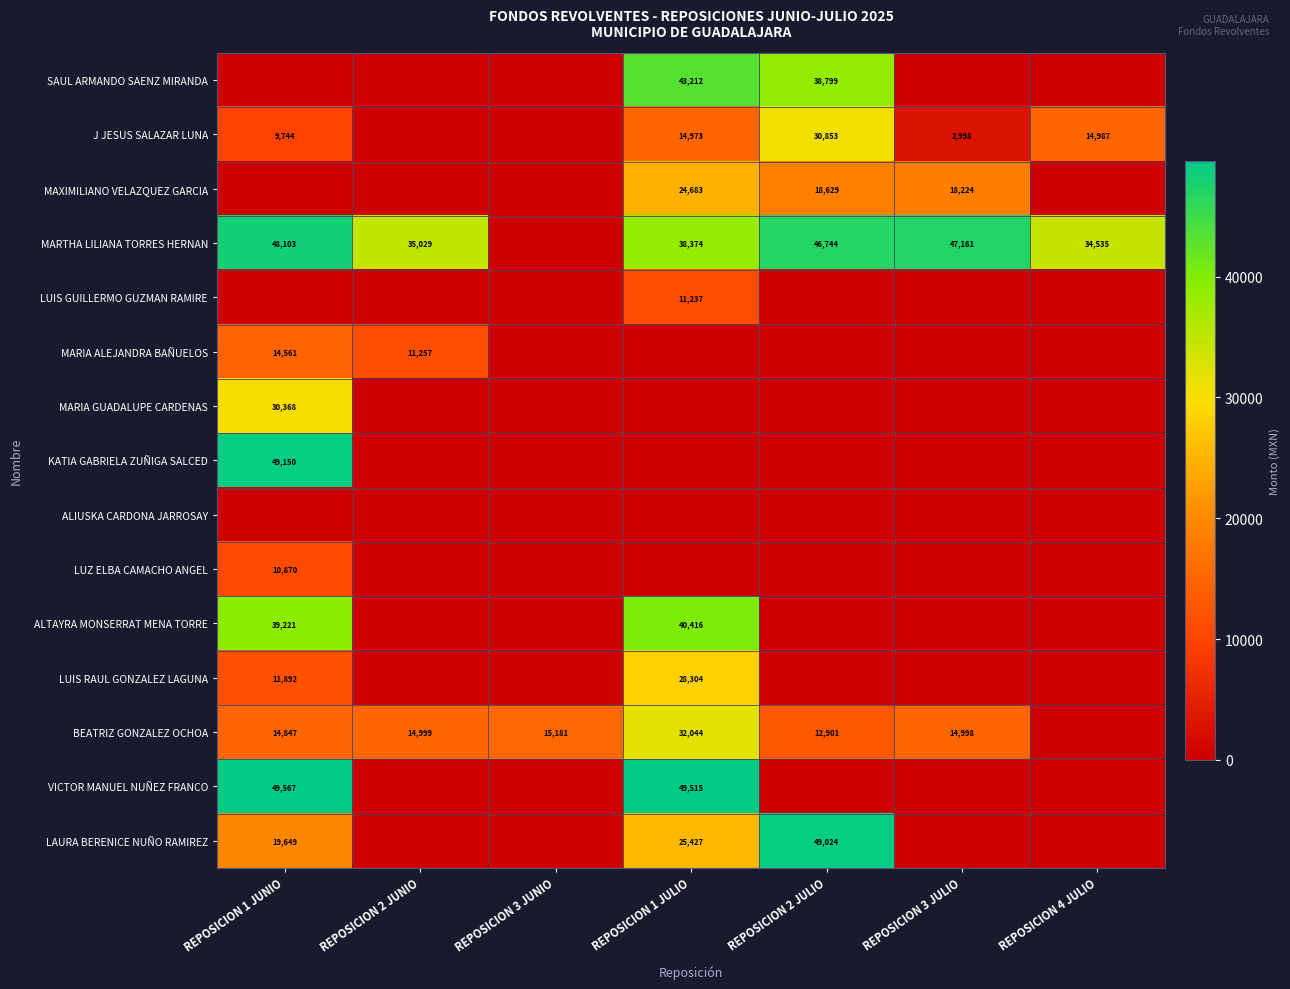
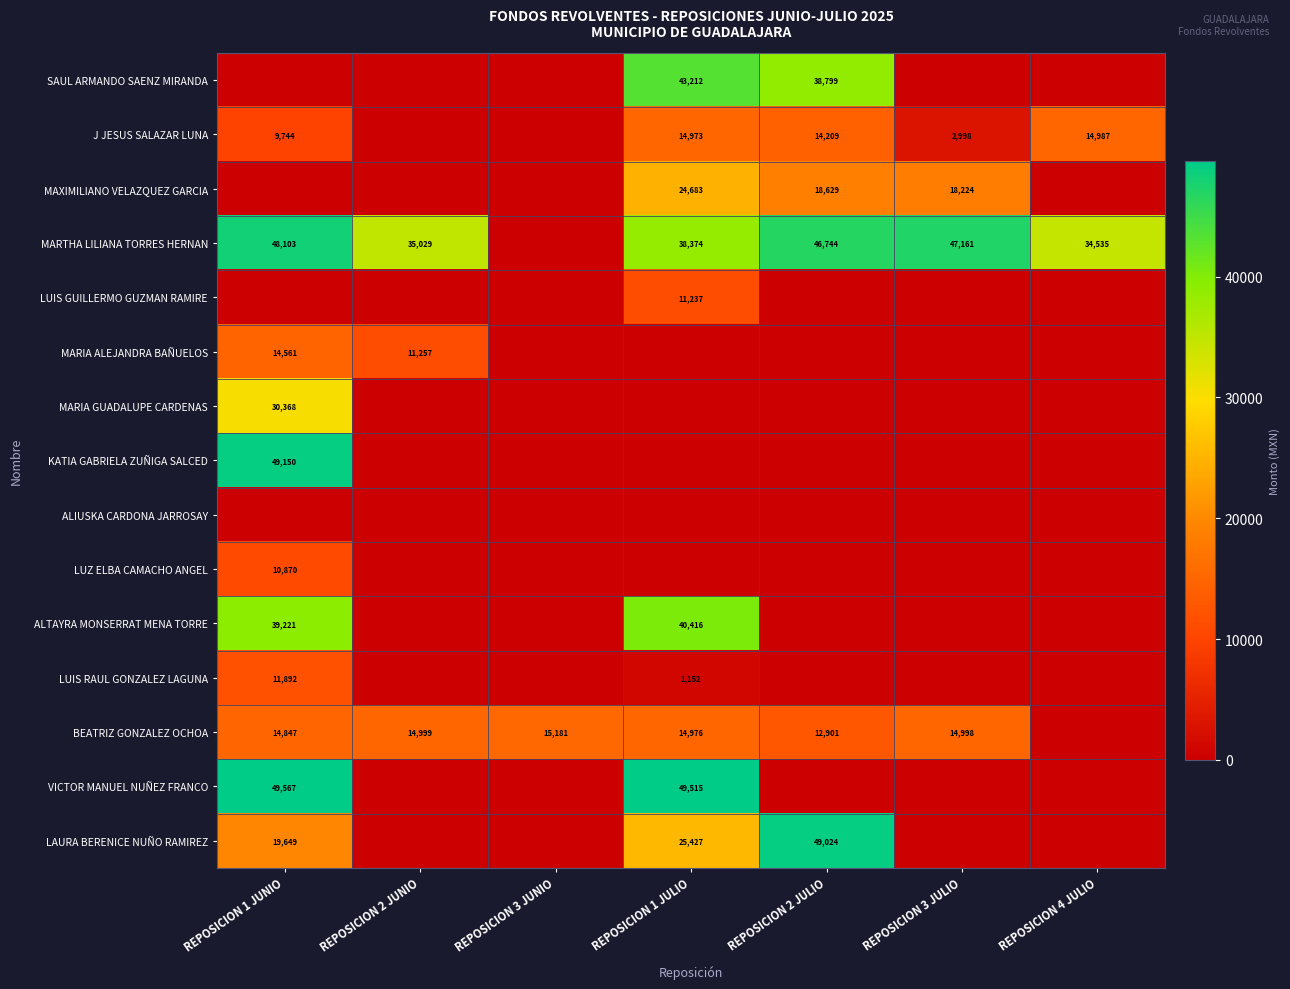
J JESUS SALAZAR LUNA, REPOSICION 2 JULIO: 30,853 -> 14,209
LUIS RAUL GONZALEZ LAGUNA, REPOSICION 1 JULIO: 28,304 -> 1,152
BEATRIZ GONZALEZ OCHOA, REPOSICION 1 JULIO: 32,044 -> 14,976
